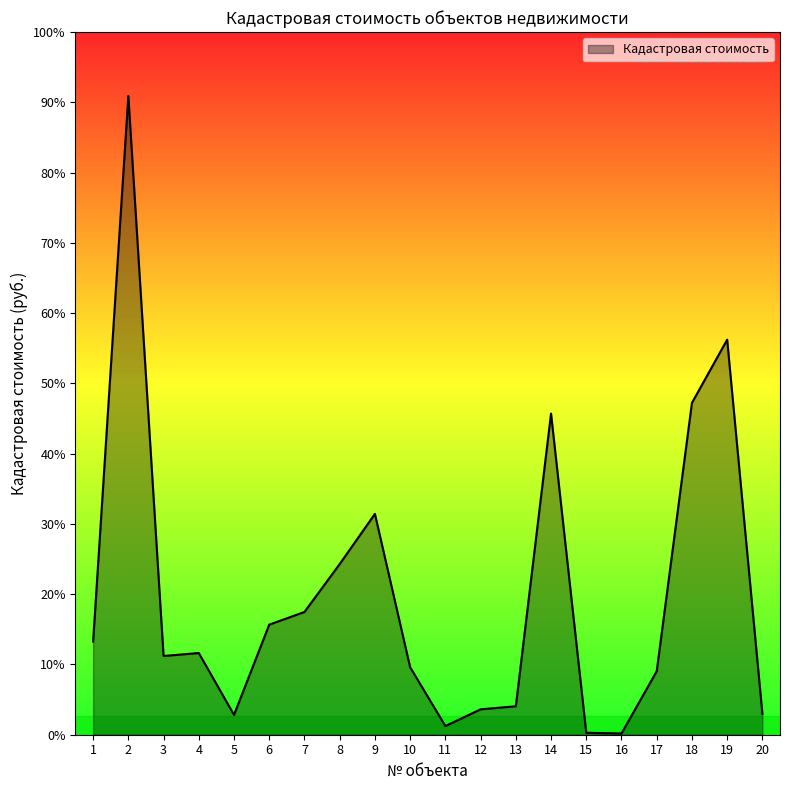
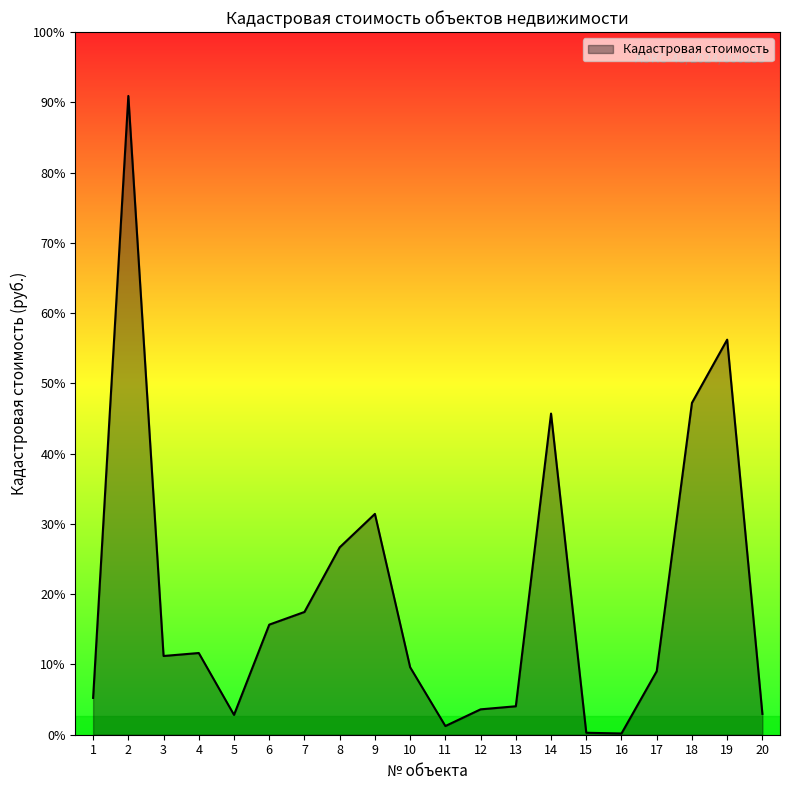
1: 13% -> 5%
8: 24% -> 27%
